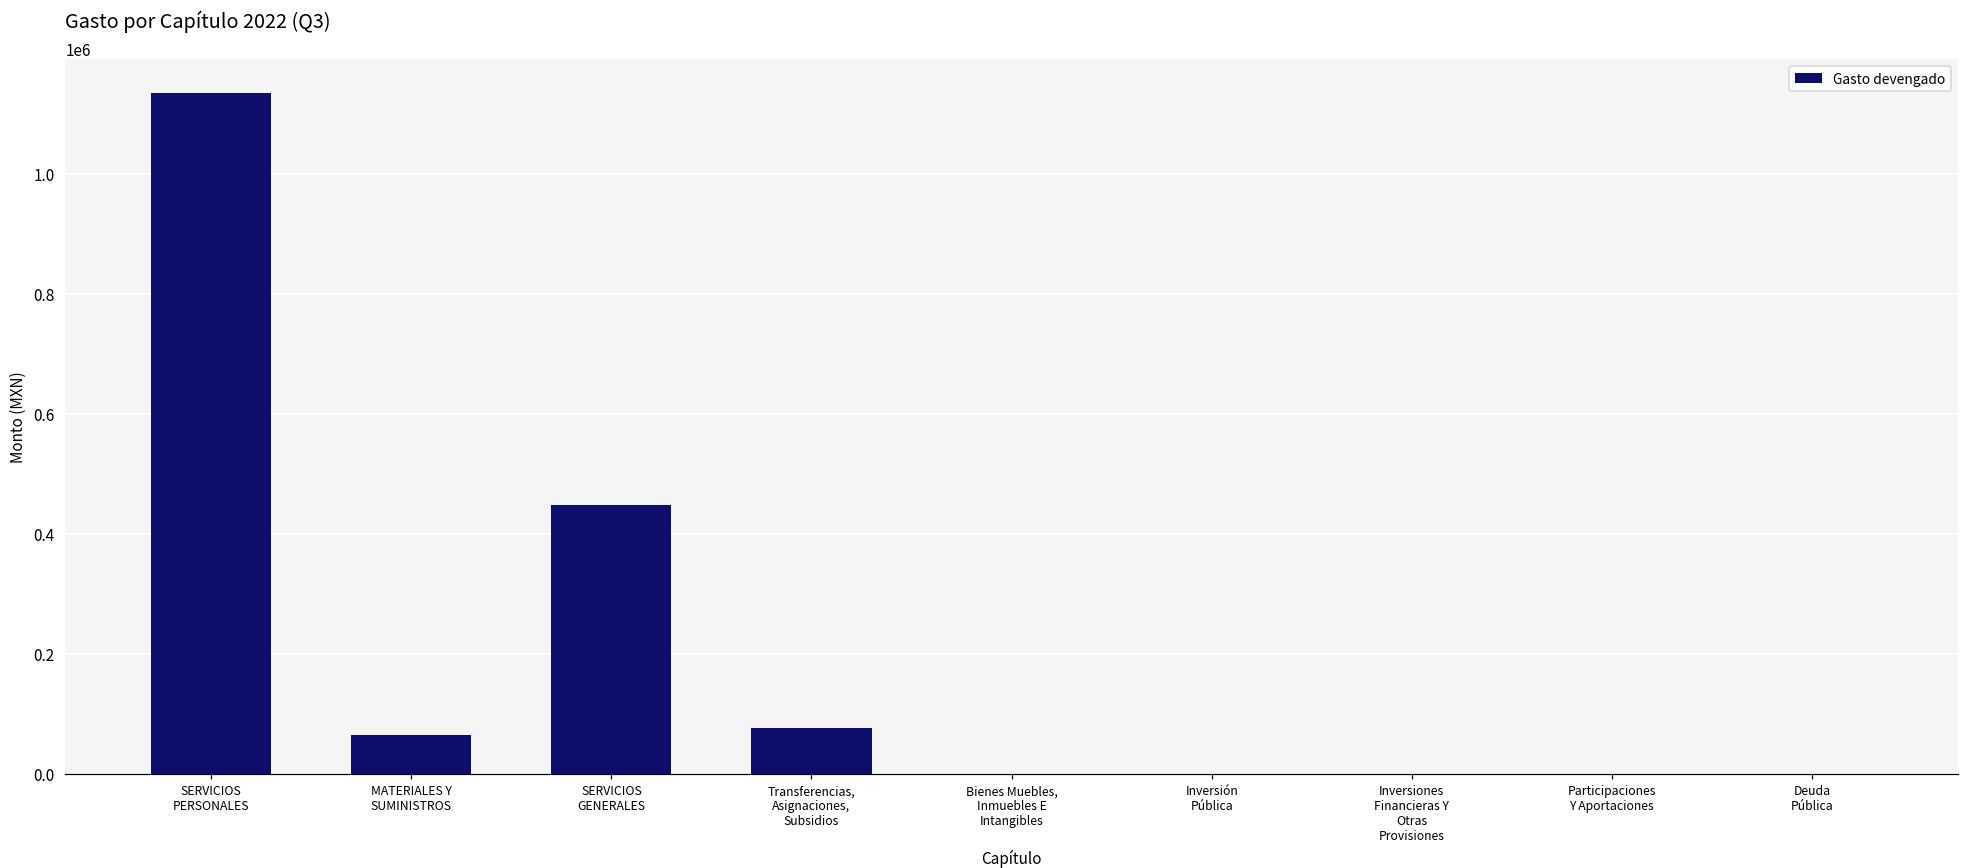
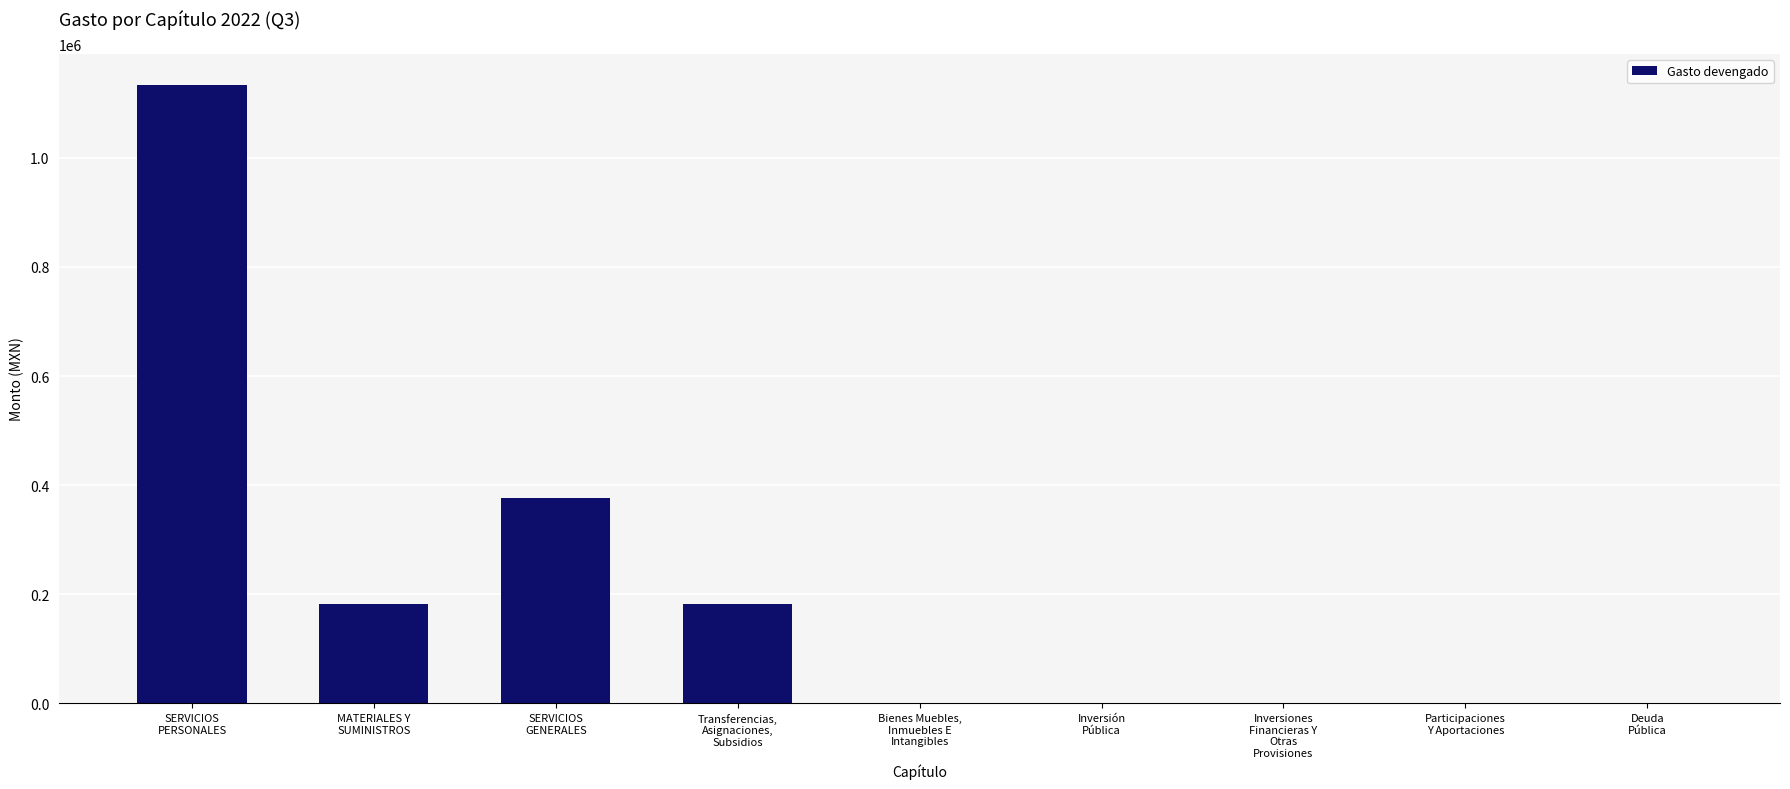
MATERIALES Y SUMINISTROS: 60000 -> 180000
SERVICIOS GENERALES: 450000 -> 380000
Transferencias, Asignaciones, Subsidios: 80000 -> 180000
